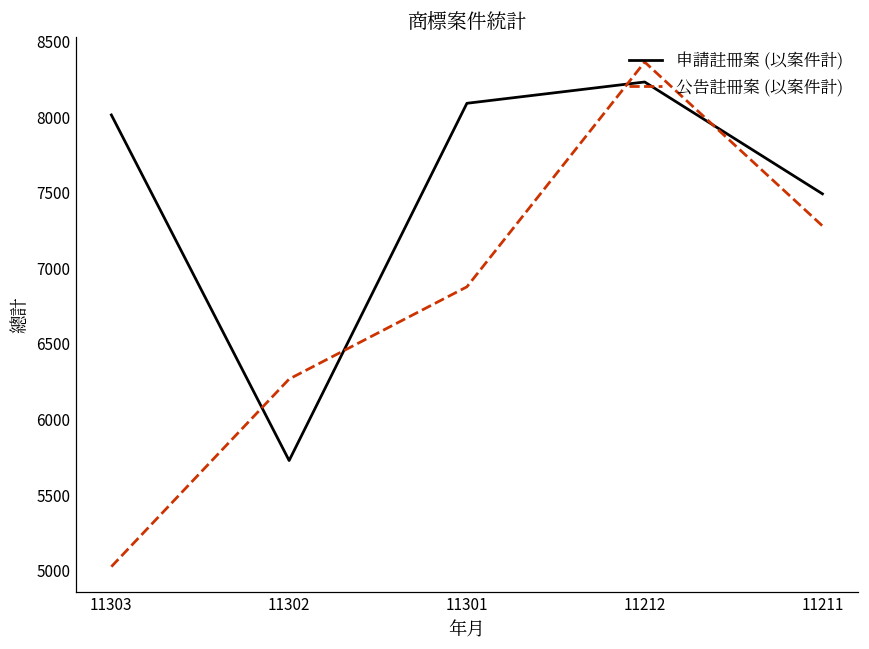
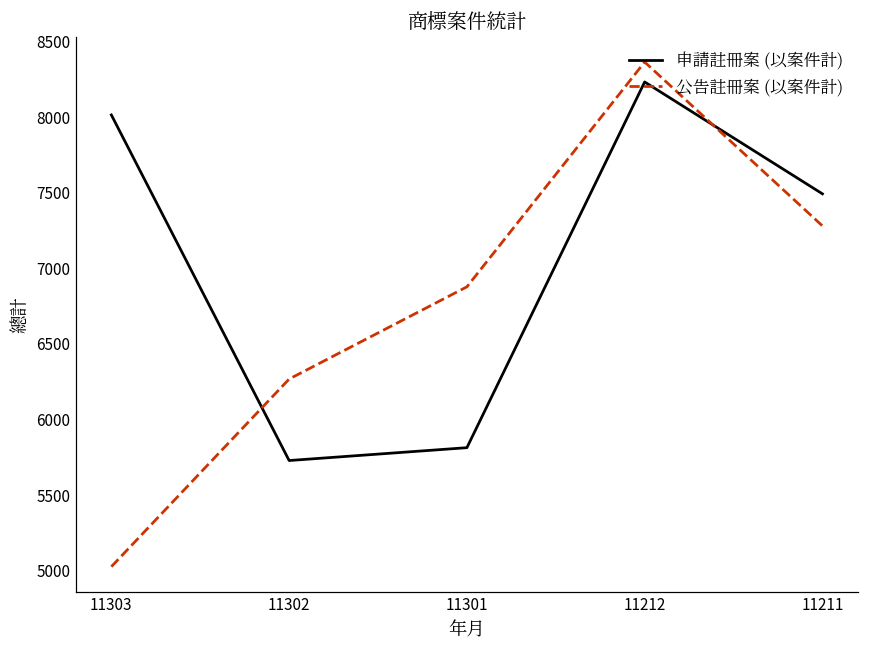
申請註冊案 (以案件計), 11301: 8090 -> 5810
